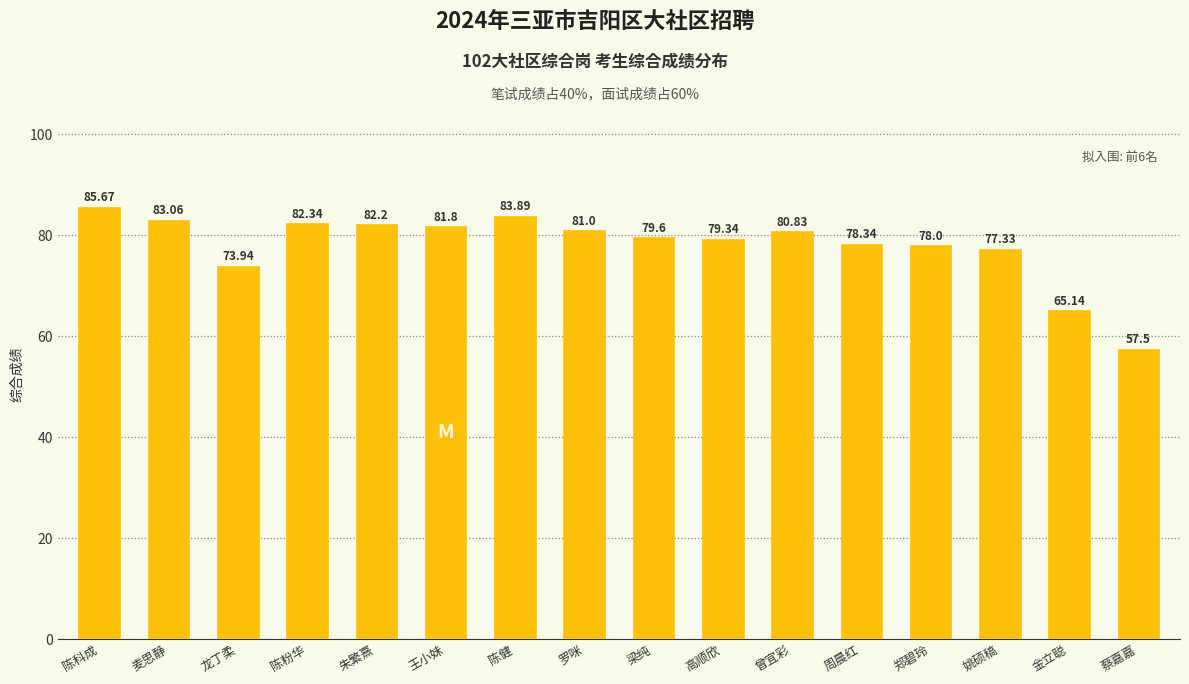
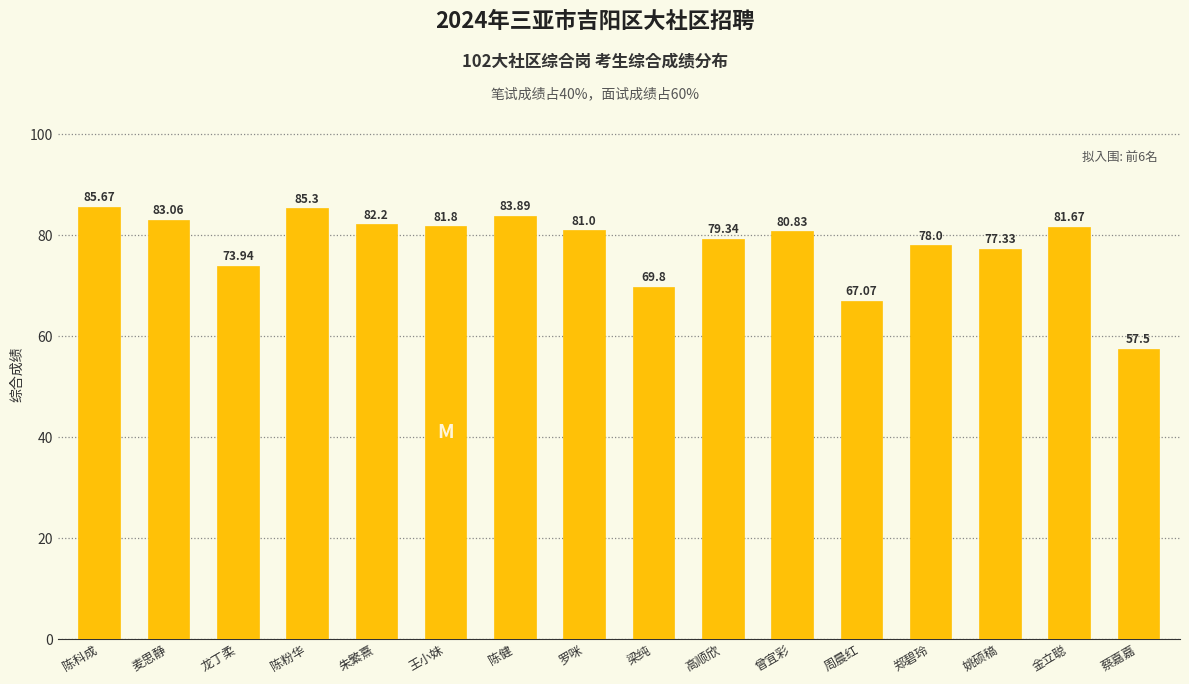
陈粉华: 82.34 -> 85.3
梁纯: 79.6 -> 69.8
周晨红: 78.34 -> 67.07
金立聪: 65.14 -> 81.67
